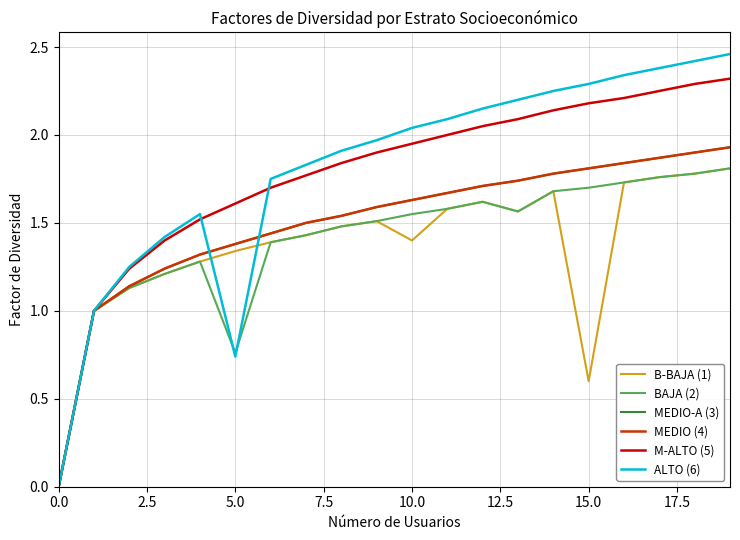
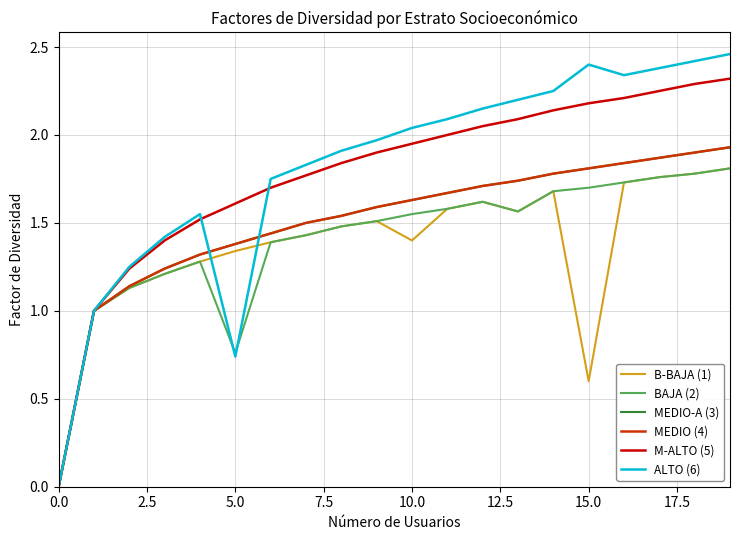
ALTO (6), 15.0: 2.29 -> 2.40
